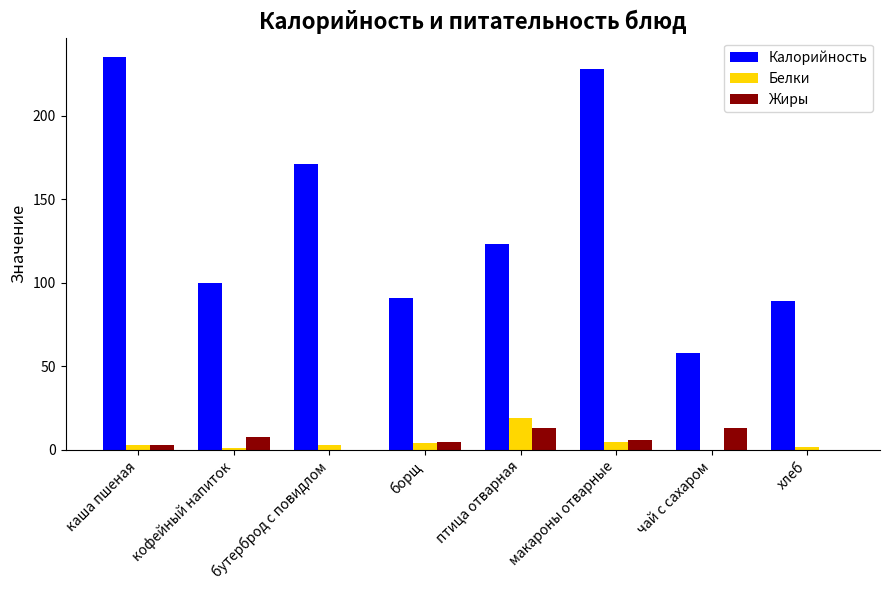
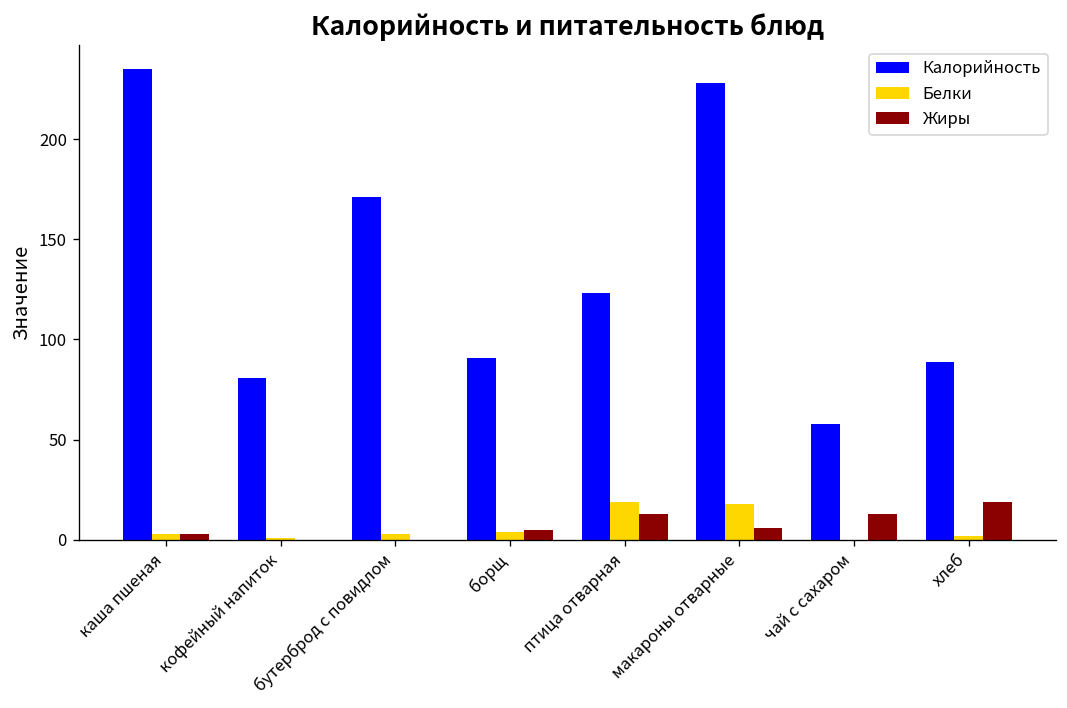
Калорийность, кофейный напиток: 100 -> 81
Жиры, кофейный напиток: 8 -> 0
Белки, макароны отварные: 5 -> 18
Жиры, хлеб: 0 -> 19
